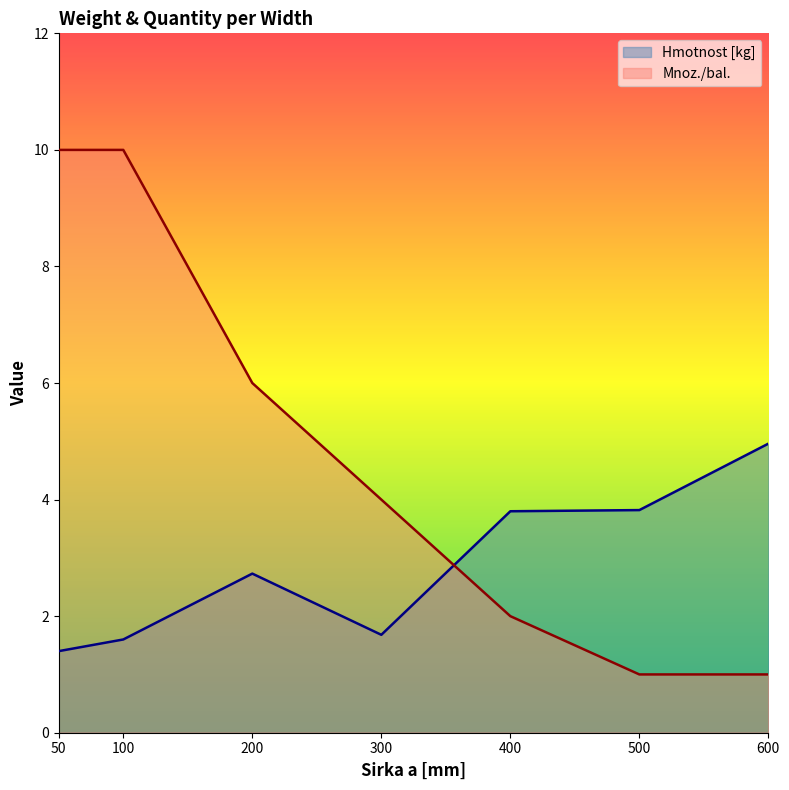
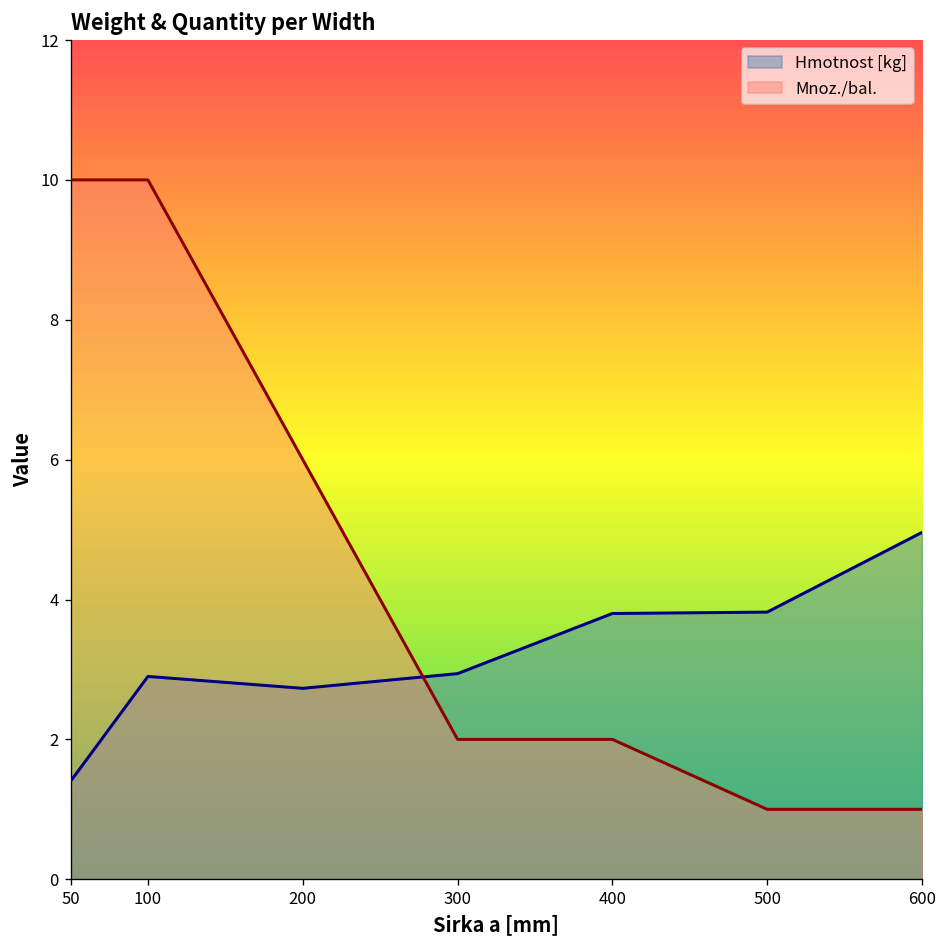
Hmotnost [kg], 100: 1.6 -> 2.9
Hmotnost [kg], 300: 1.7 -> 2.9
Mnoz./bal., 300: 4 -> 2
